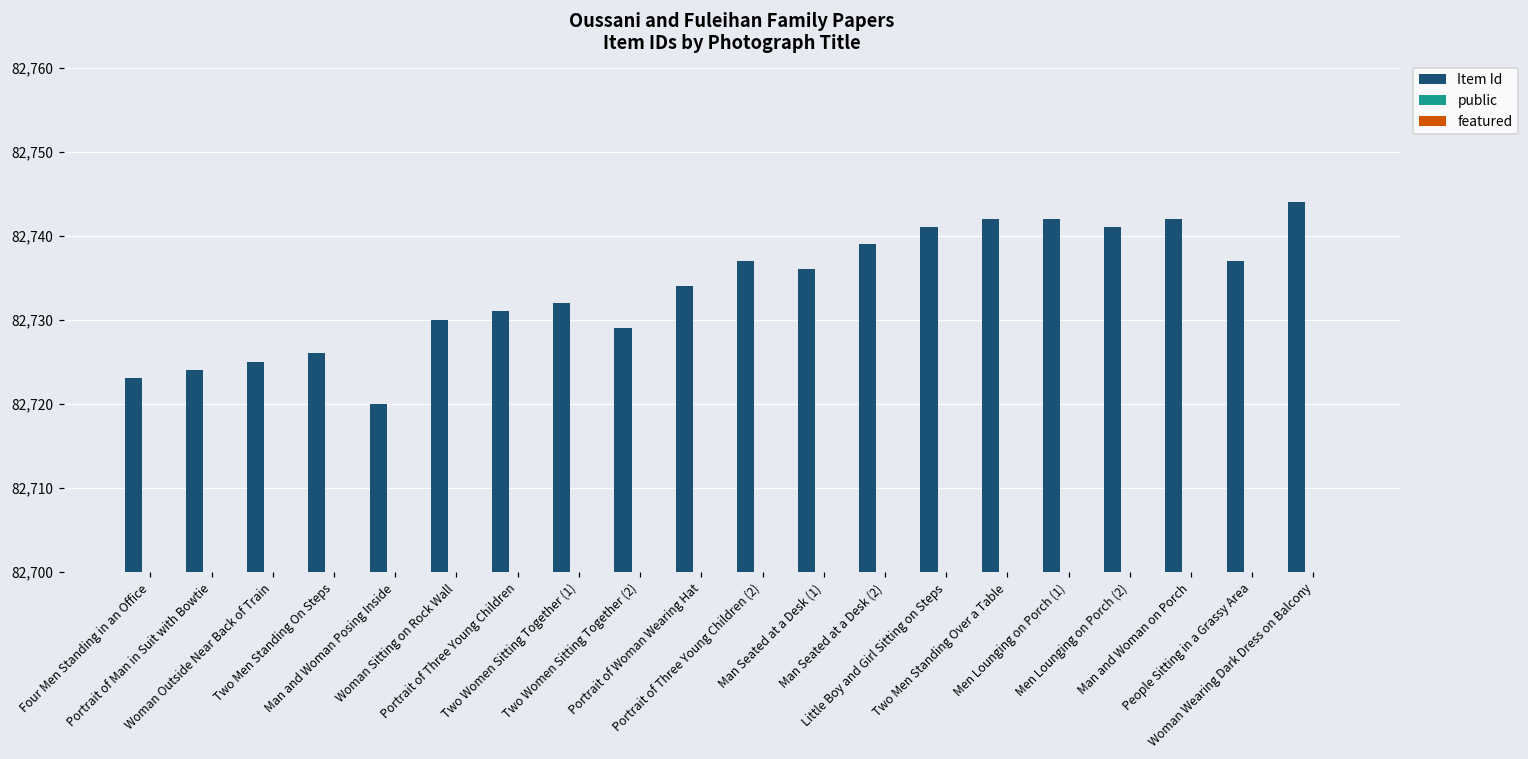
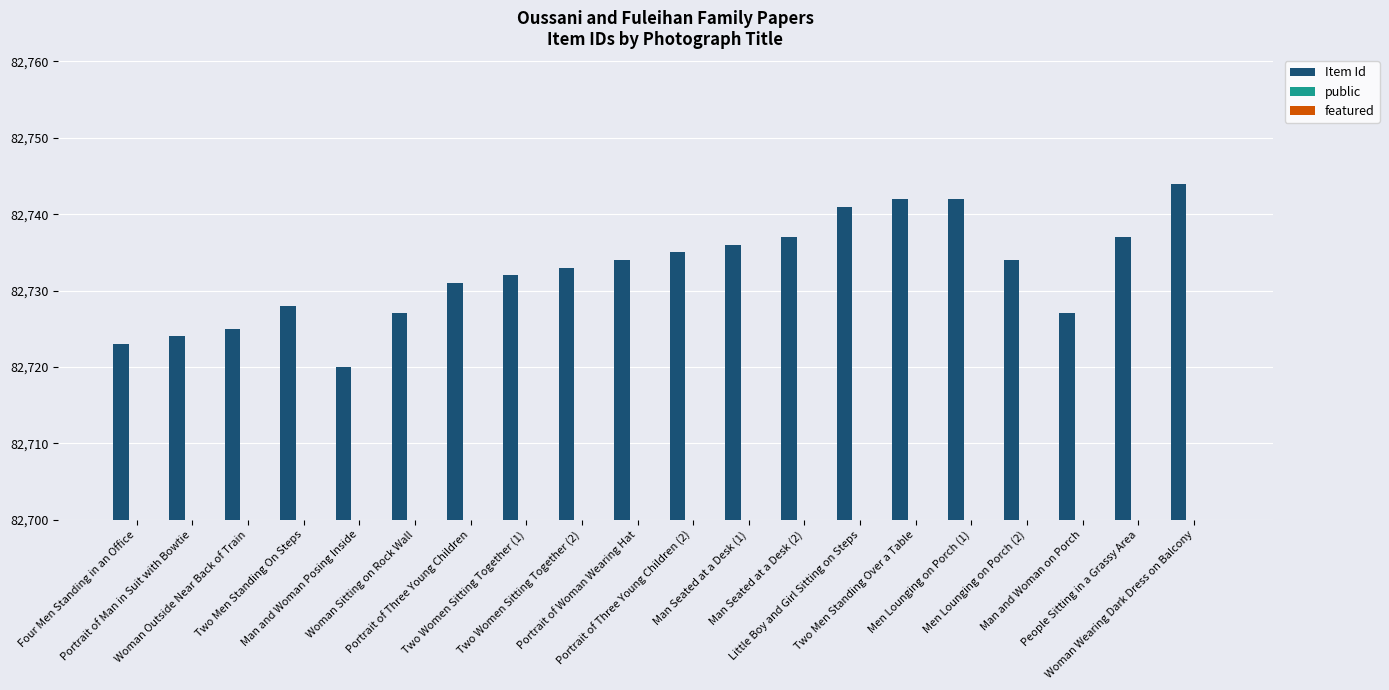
Item Id, Two Men Standing On Steps: 82,726 -> 82,728
Item Id, Woman Sitting on Rock Wall: 82,730 -> 82,727
Item Id, Two Women Sitting Together (2): 82,729 -> 82,733
Item Id, Portrait of Three Young Children (2): 82,737 -> 82,735
Item Id, Man Seated at a Desk (2): 82,739 -> 82,737
Item Id, Men Lounging on Porch (2): 82,741 -> 82,734
Item Id, Man and Woman on Porch: 82,742 -> 82,727
